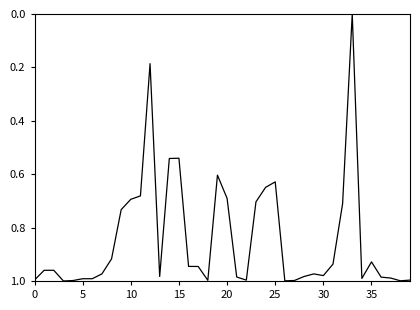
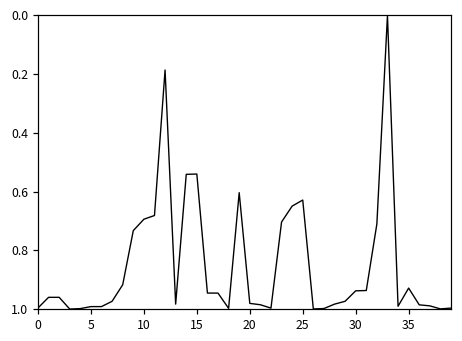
20: 0.69 -> 0.98
30: 0.98 -> 0.94
